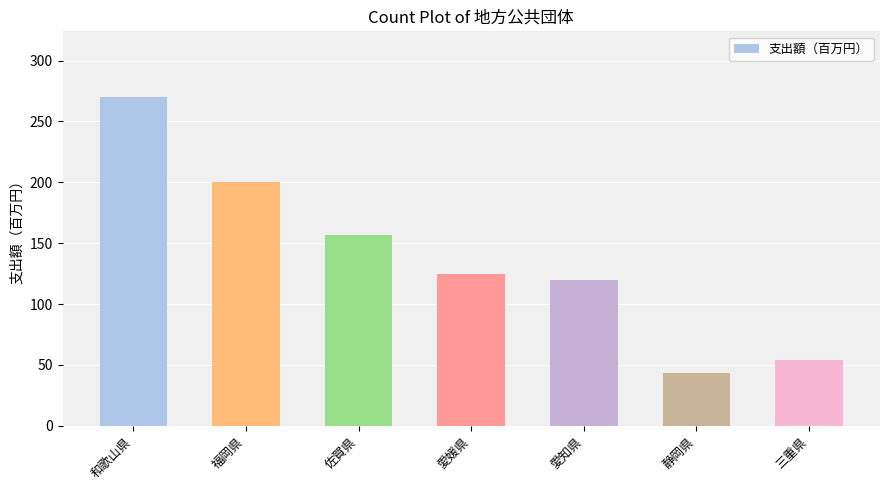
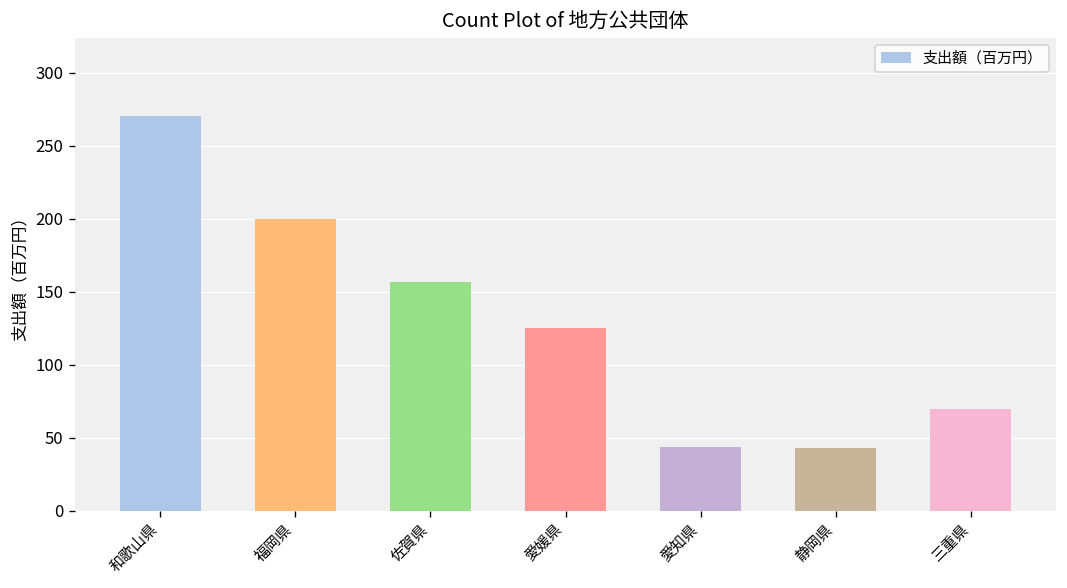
愛知県: 120 -> 44
三重県: 54 -> 70
